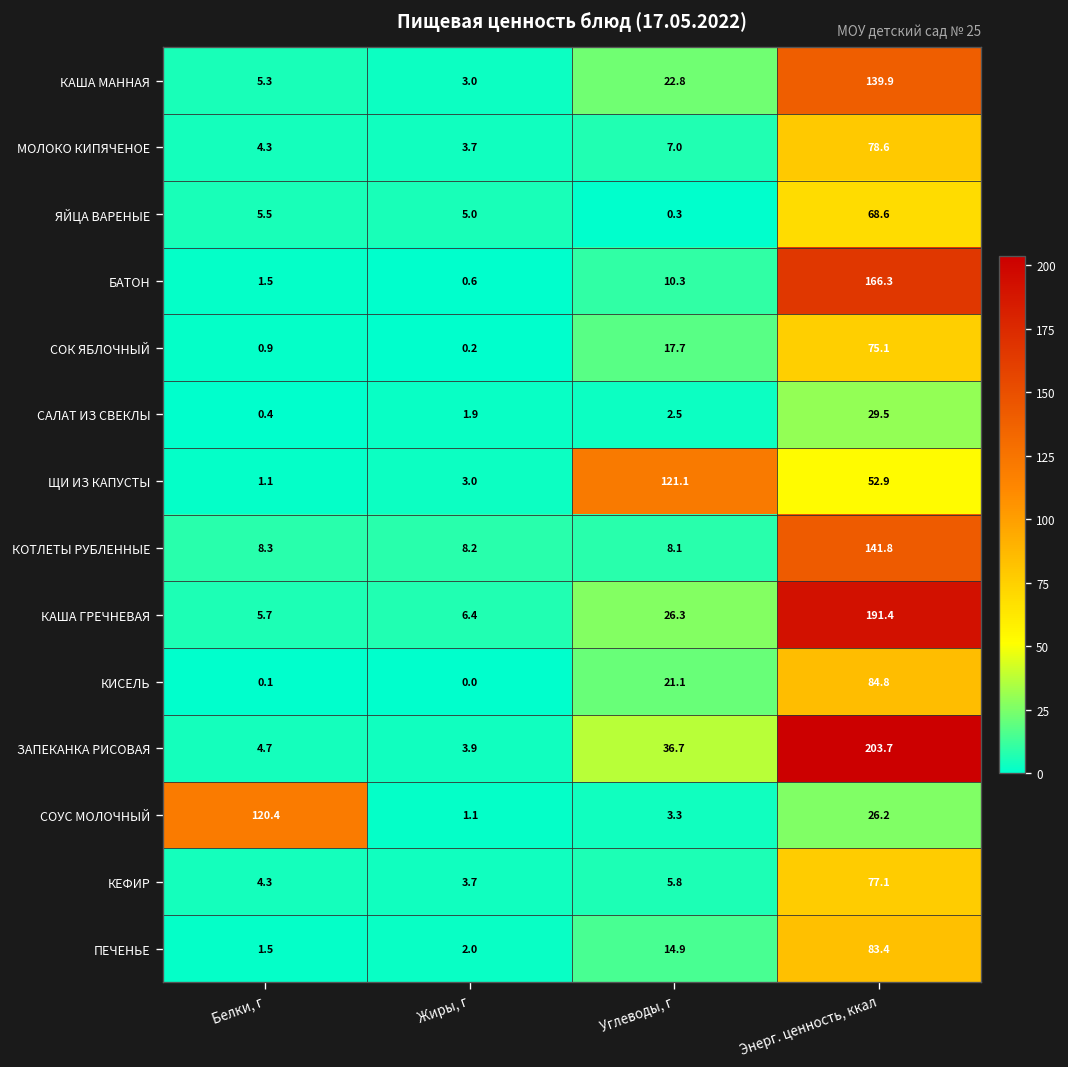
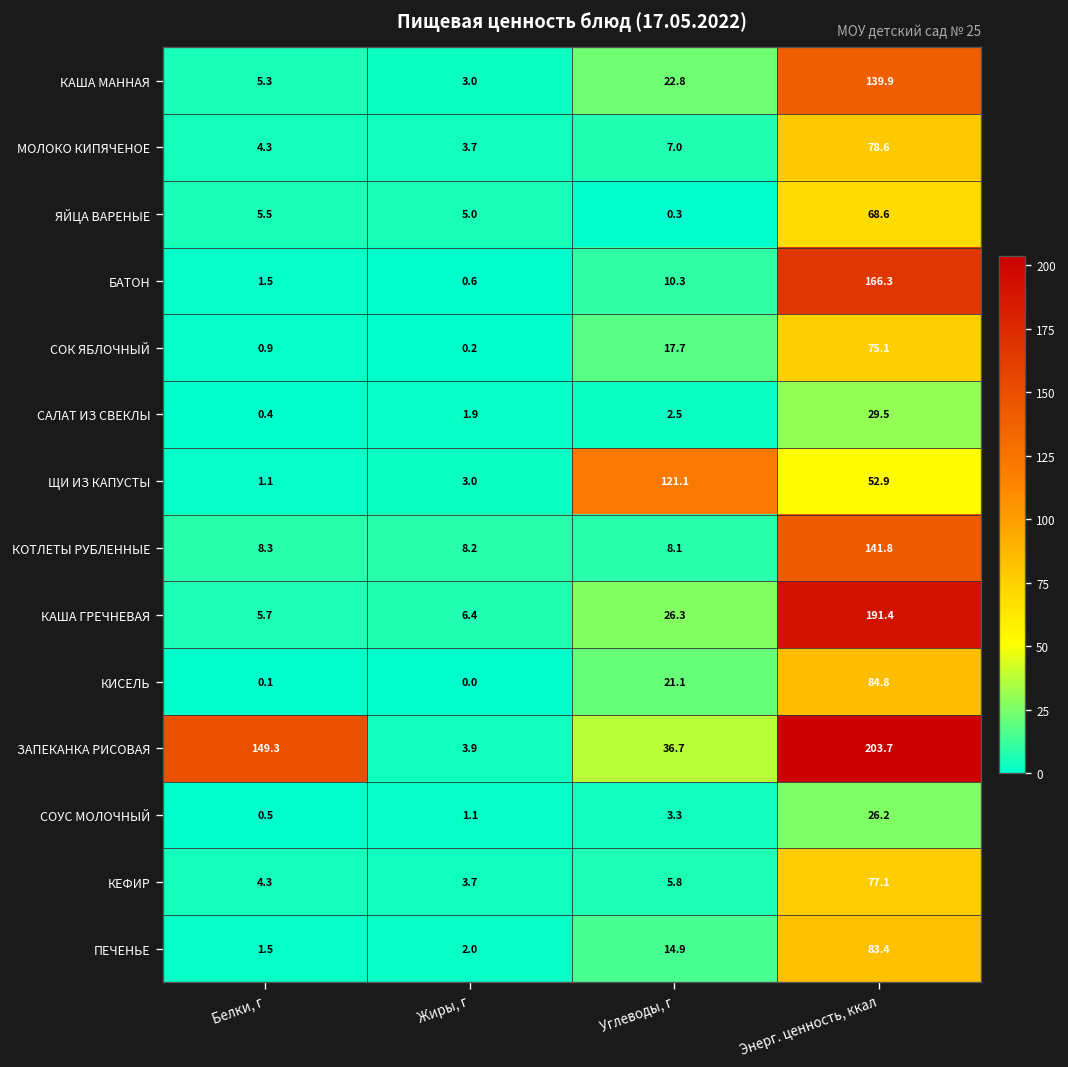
ЗАПЕКАНКА РИСОВАЯ, Белки, г: 4.7 -> 149.3
СОУС МОЛОЧНЫЙ, Белки, г: 120.4 -> 0.5
